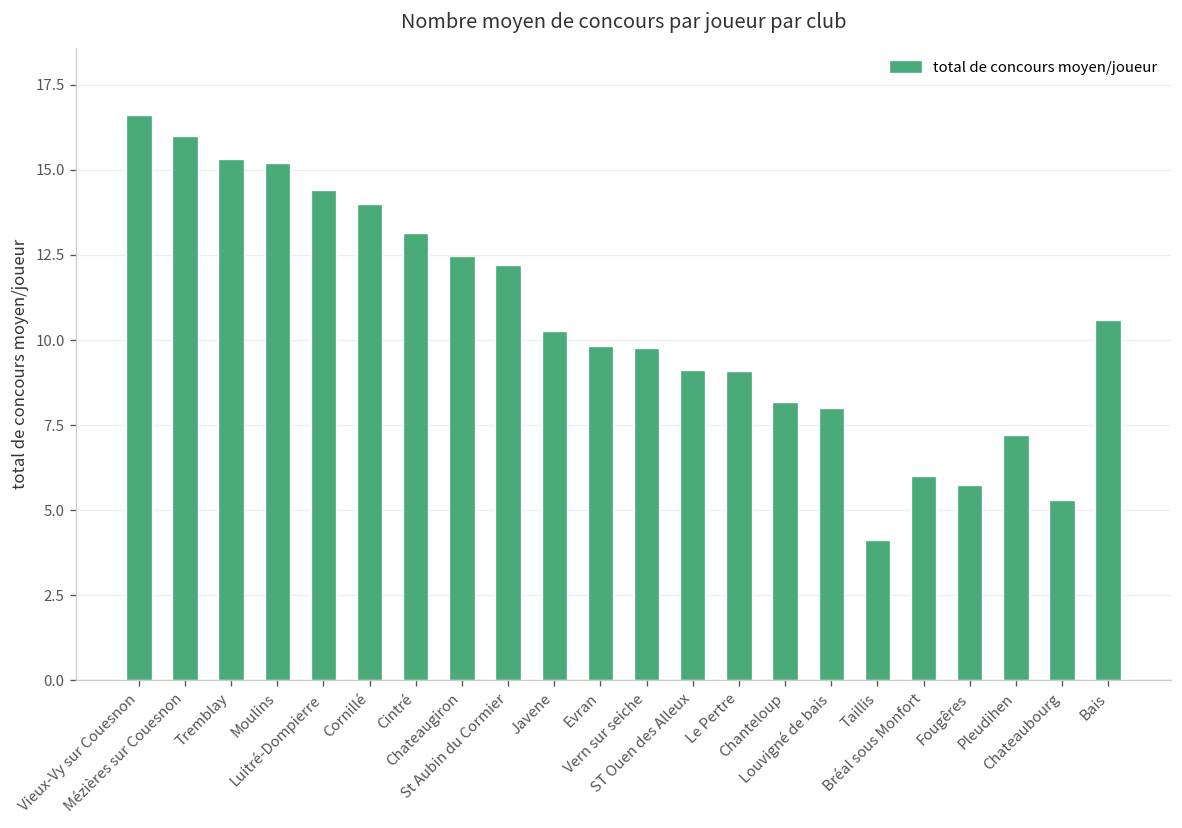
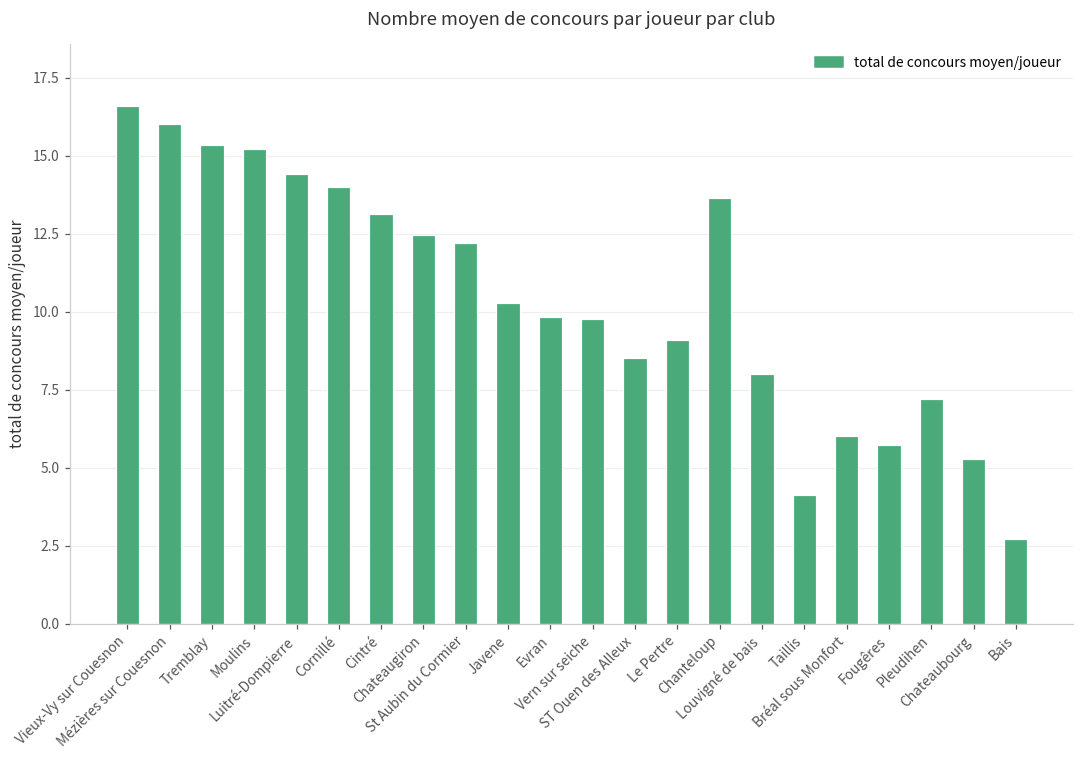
ST Ouen des Alleux: 9.1 -> 8.5
Chanteloup: 8.2 -> 13.7
Bais: 10.6 -> 2.7
